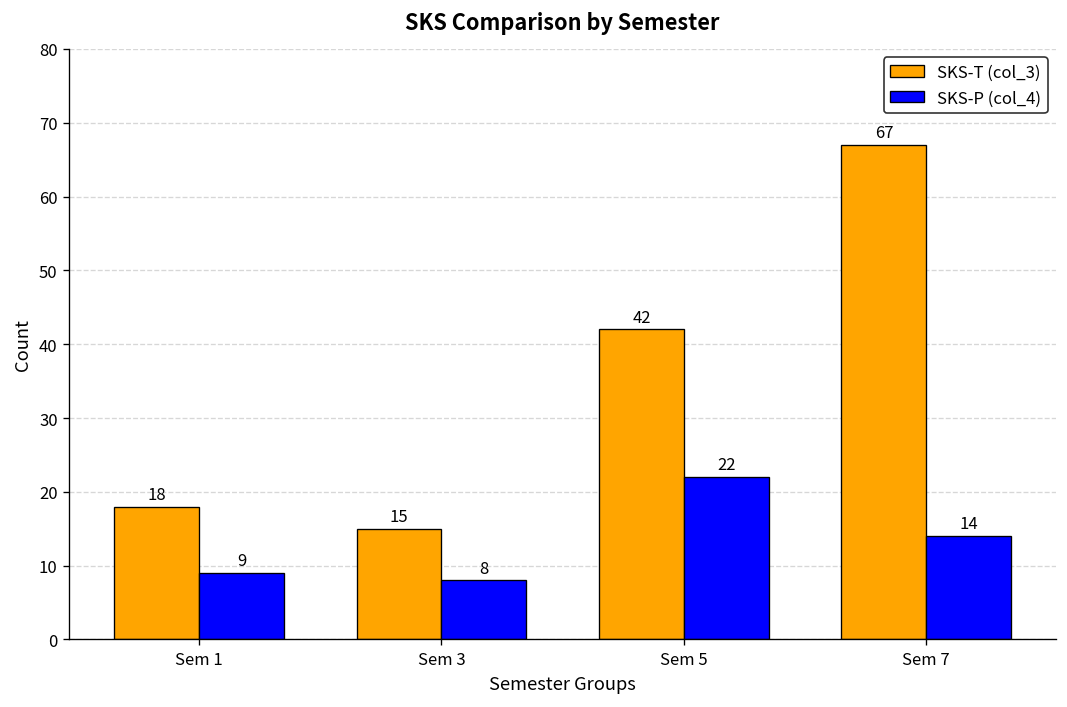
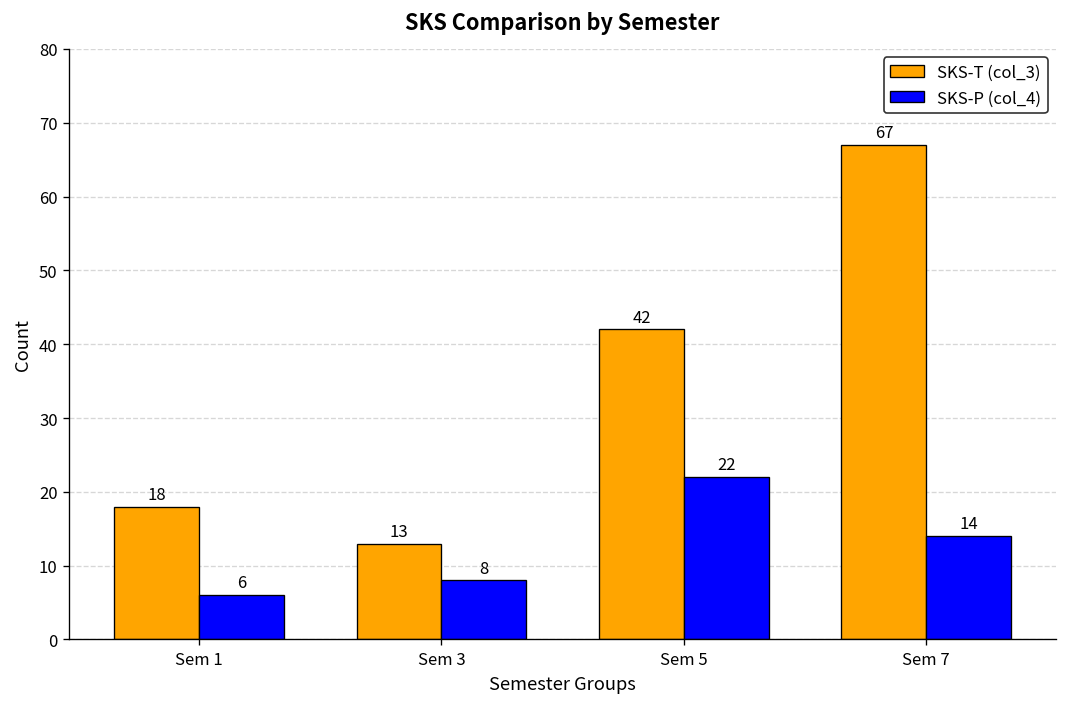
SKS-P (col_4), Sem 1: 9 -> 6
SKS-T (col_3), Sem 3: 15 -> 13
